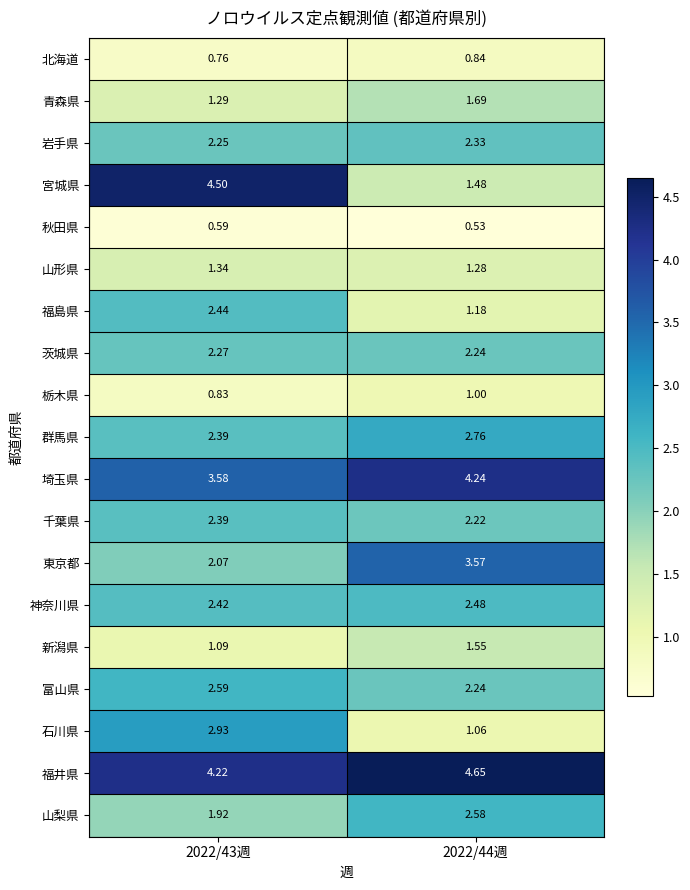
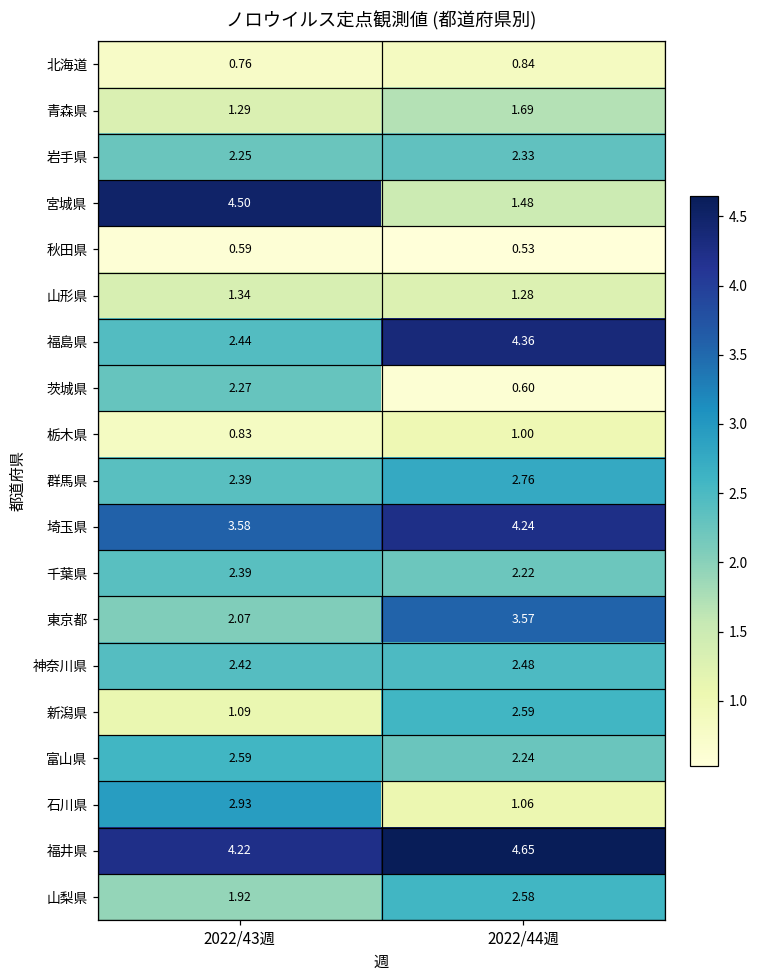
福島県, 2022/44週: 1.18 -> 4.36
茨城県, 2022/44週: 2.24 -> 0.60
新潟県, 2022/44週: 1.55 -> 2.59
